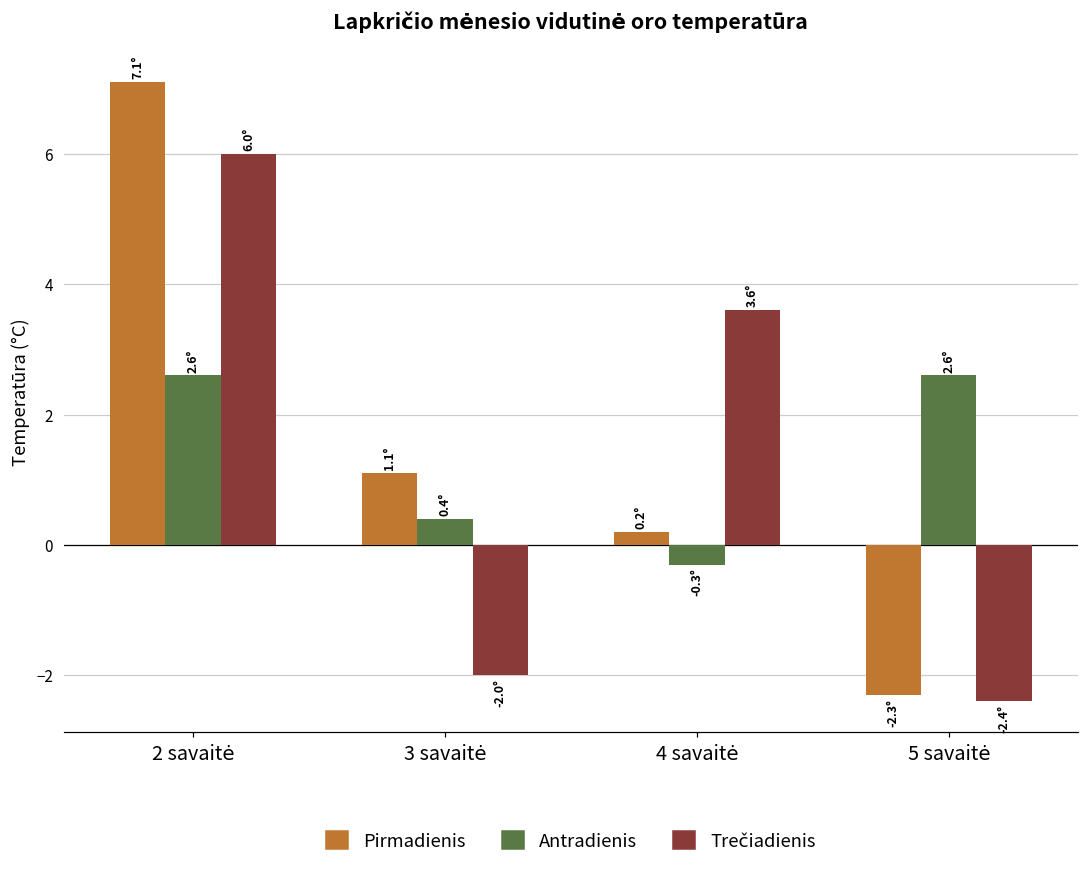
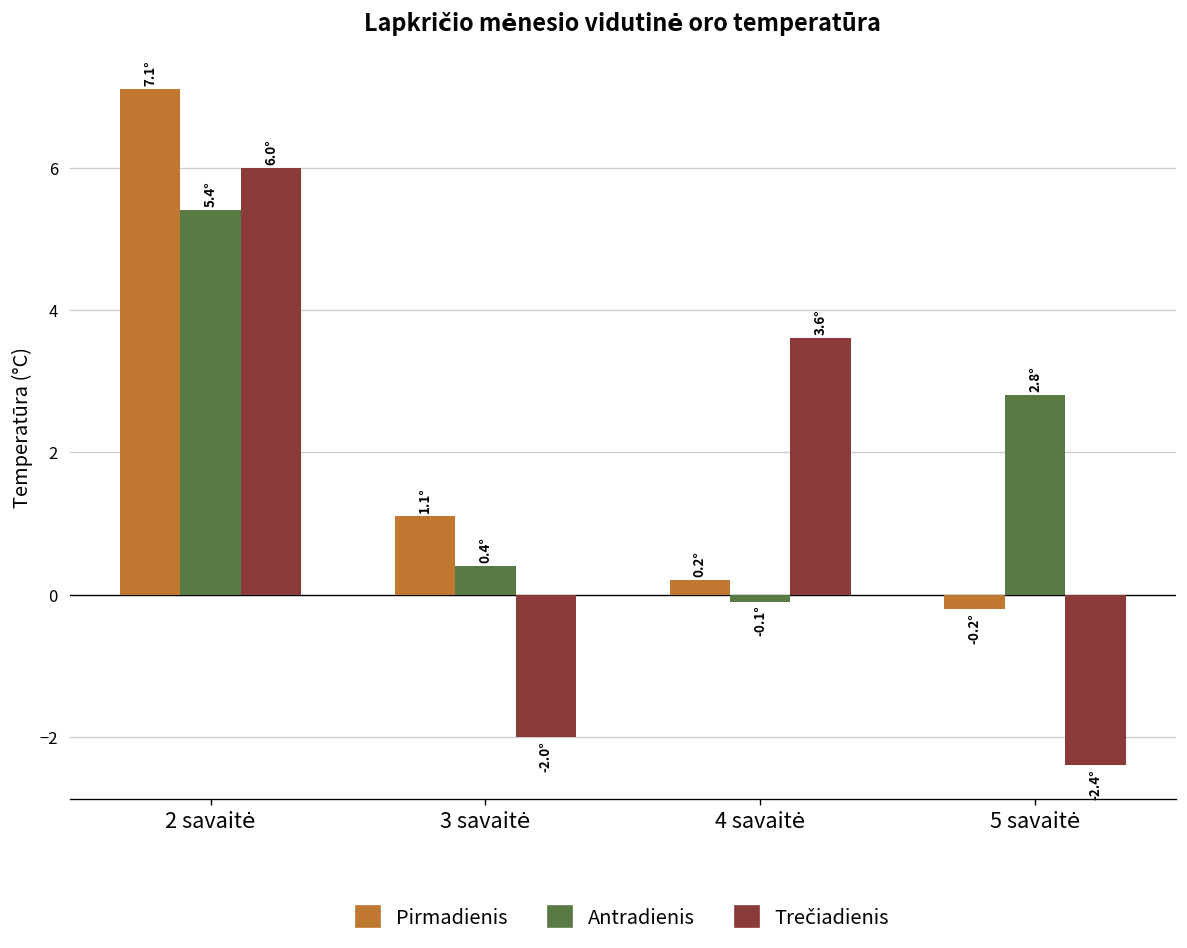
Antradienis, 2 savaitė: 2.6° -> 5.4°
Antradienis, 4 savaitė: -0.3° -> -0.1°
Pirmadienis, 5 savaitė: -2.3° -> -0.2°
Antradienis, 5 savaitė: 2.6° -> 2.8°
